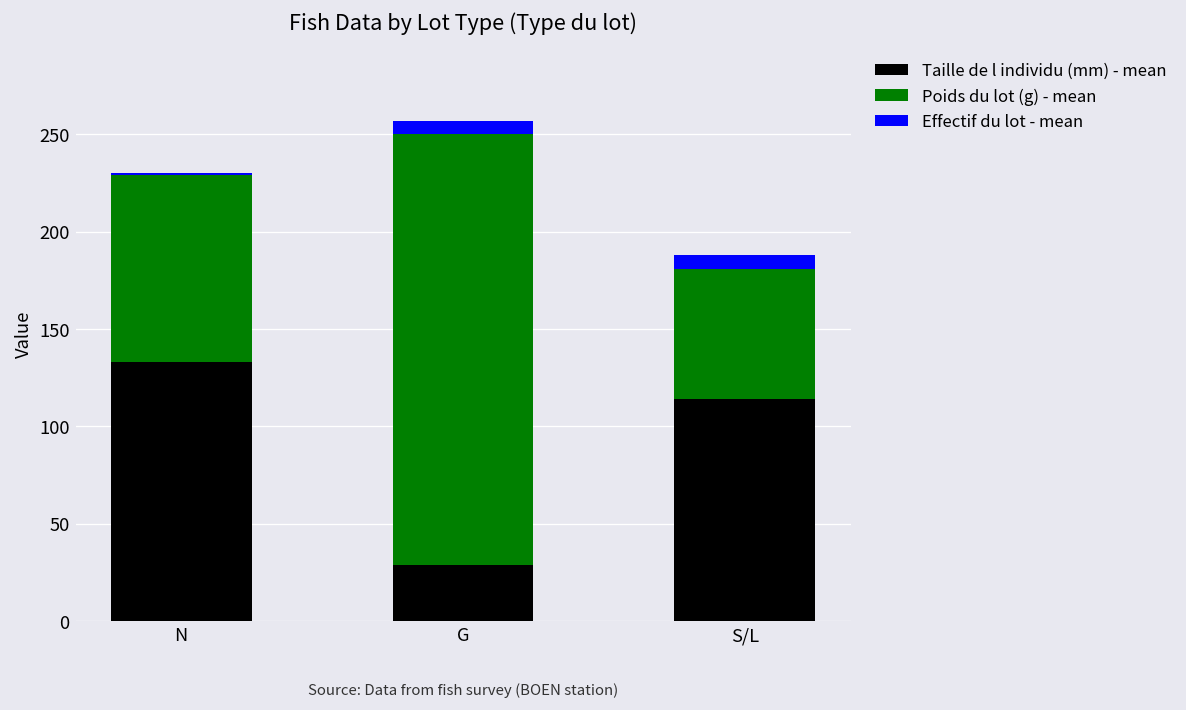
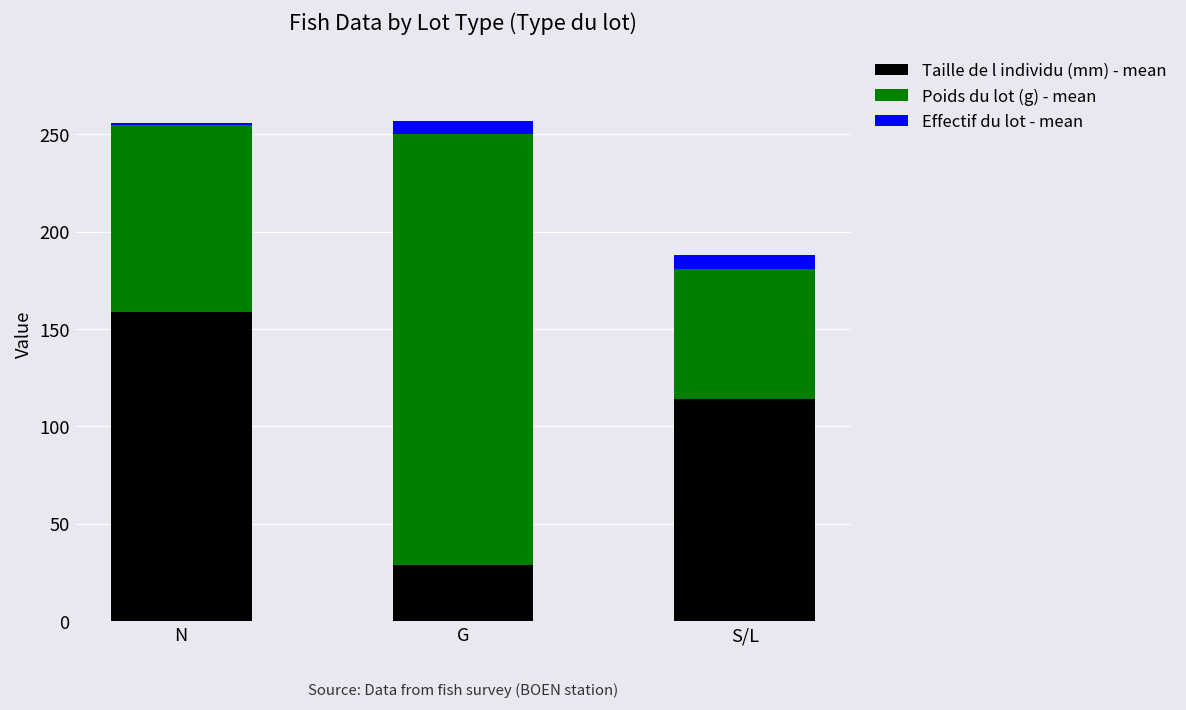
Taille de l individu (mm) - mean, N: 133 -> 159
